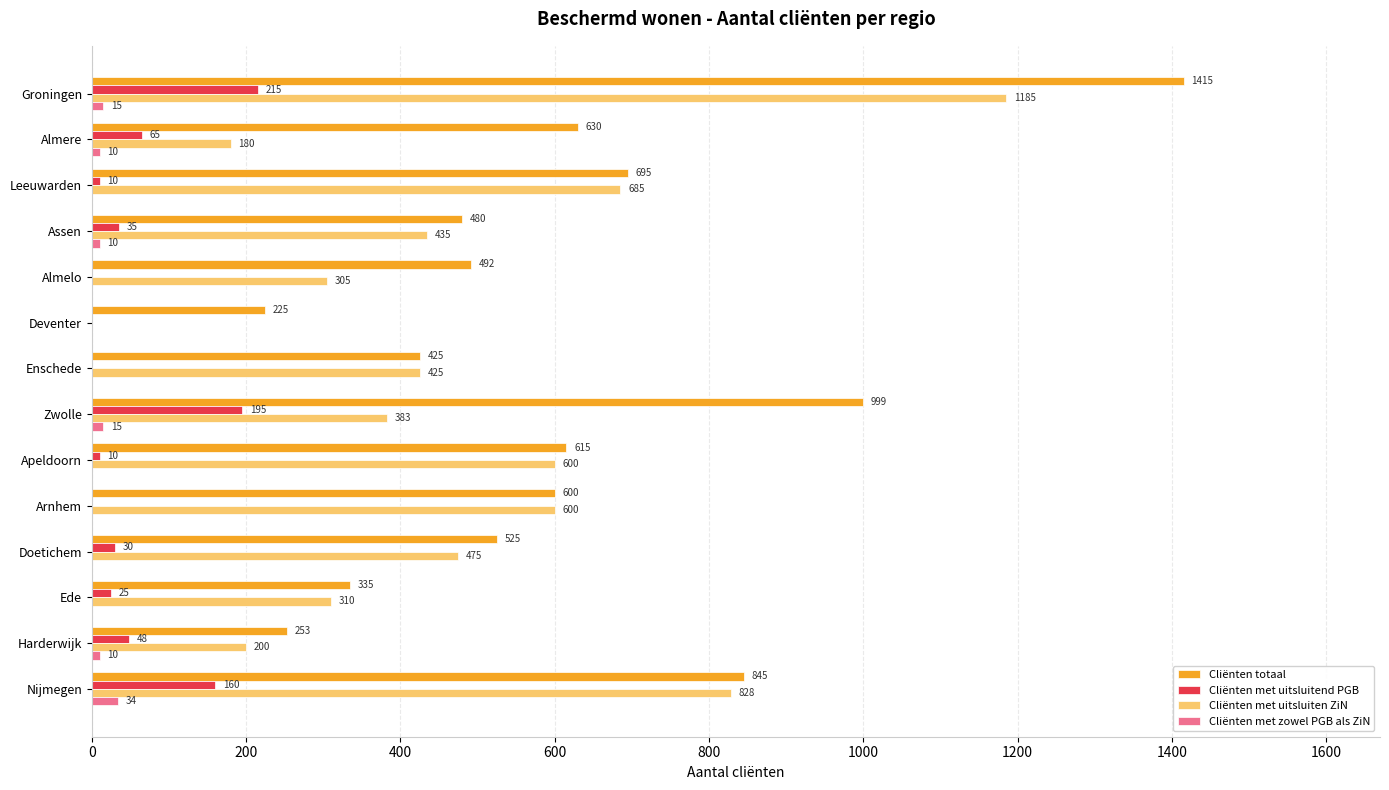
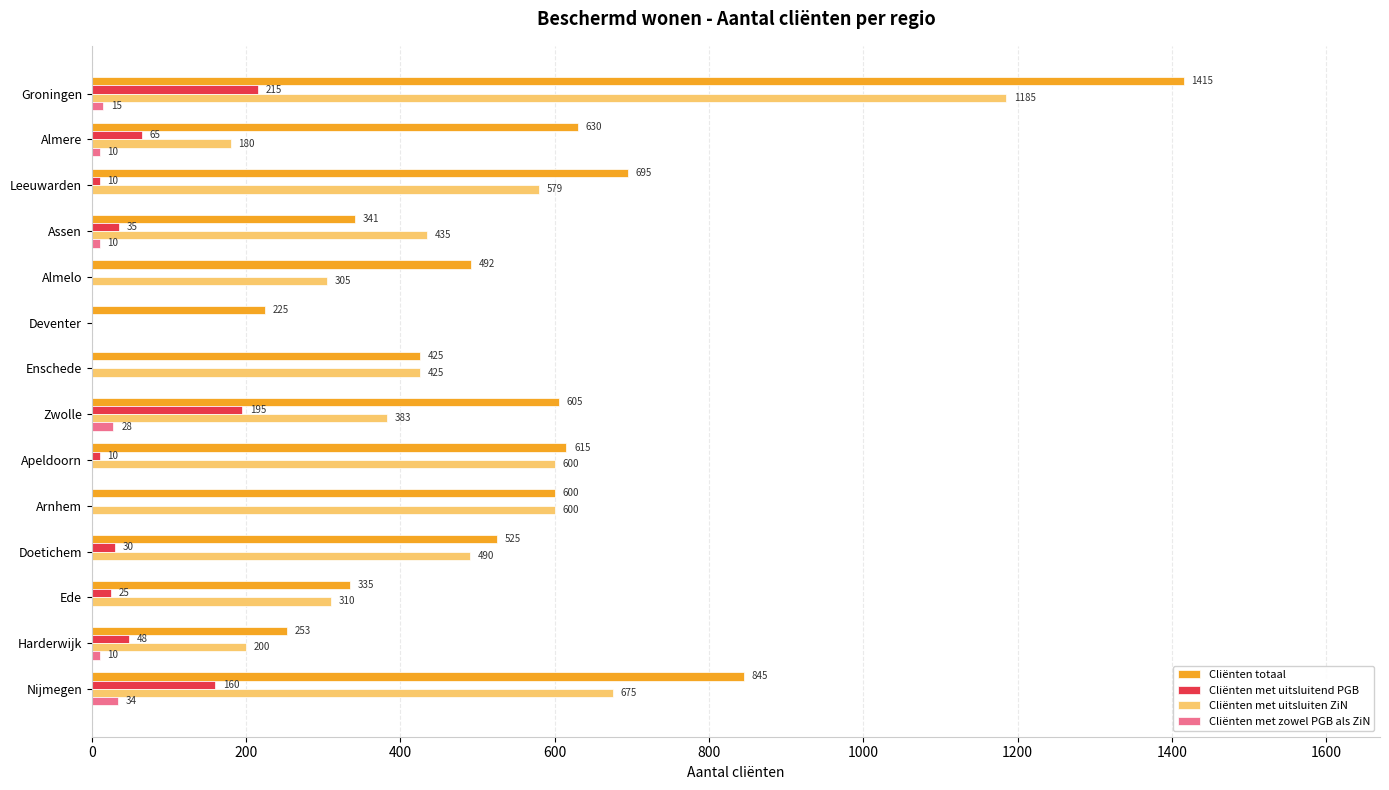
Cliënten met uitsluiten ZiN, Leeuwarden: 685 -> 579
Cliënten totaal, Assen: 480 -> 341
Cliënten totaal, Zwolle: 999 -> 605
Cliënten met zowel PGB als ZiN, Zwolle: 15 -> 28
Cliënten met uitsluiten ZiN, Doetichem: 475 -> 490
Cliënten met uitsluiten ZiN, Nijmegen: 828 -> 675
